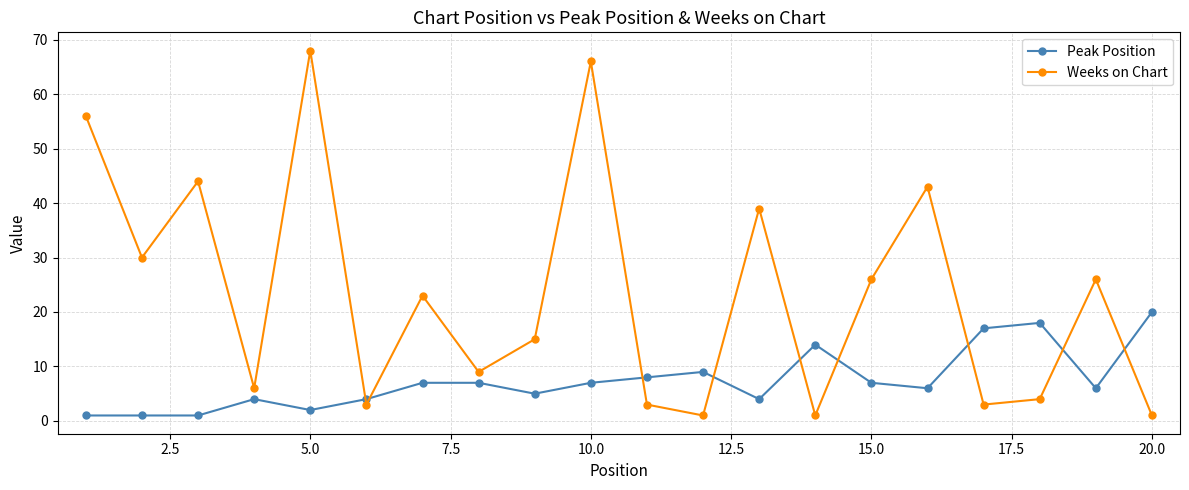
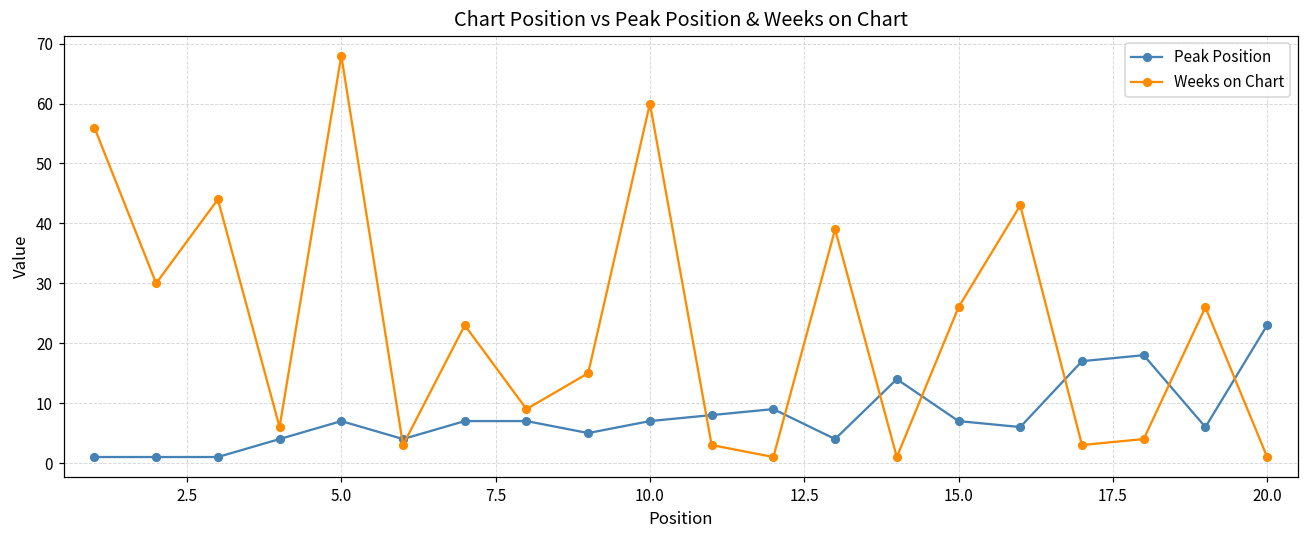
Peak Position, 5.0: 2 -> 7
Weeks on Chart, 10.0: 66 -> 60
Peak Position, 20.0: 20 -> 23
